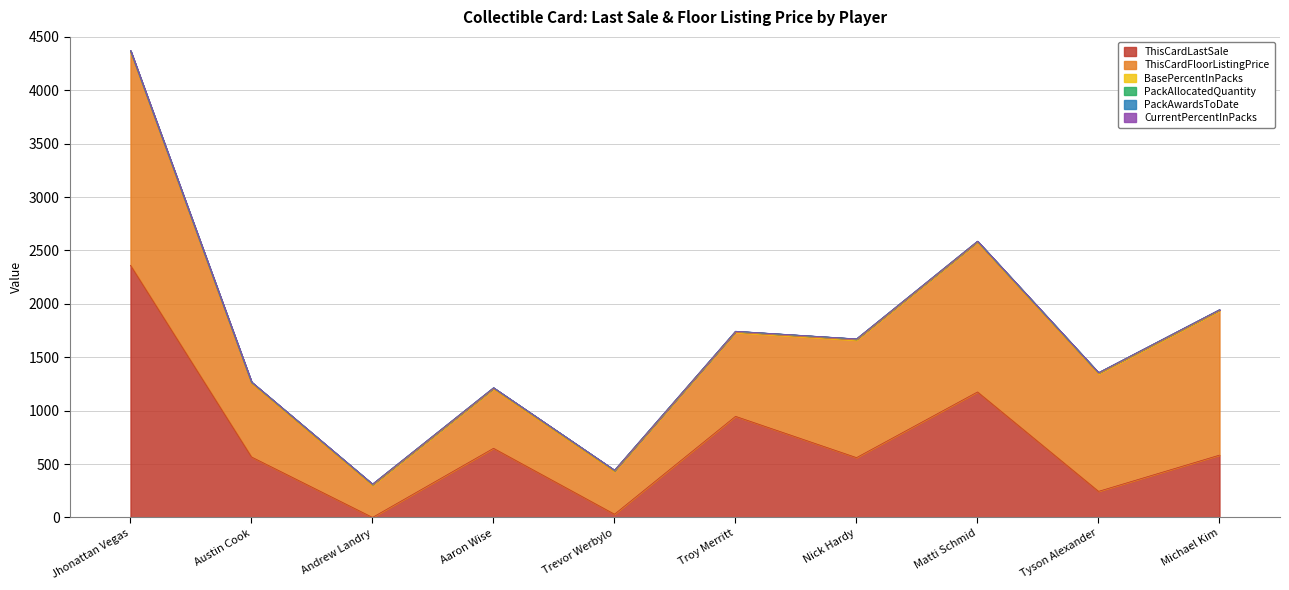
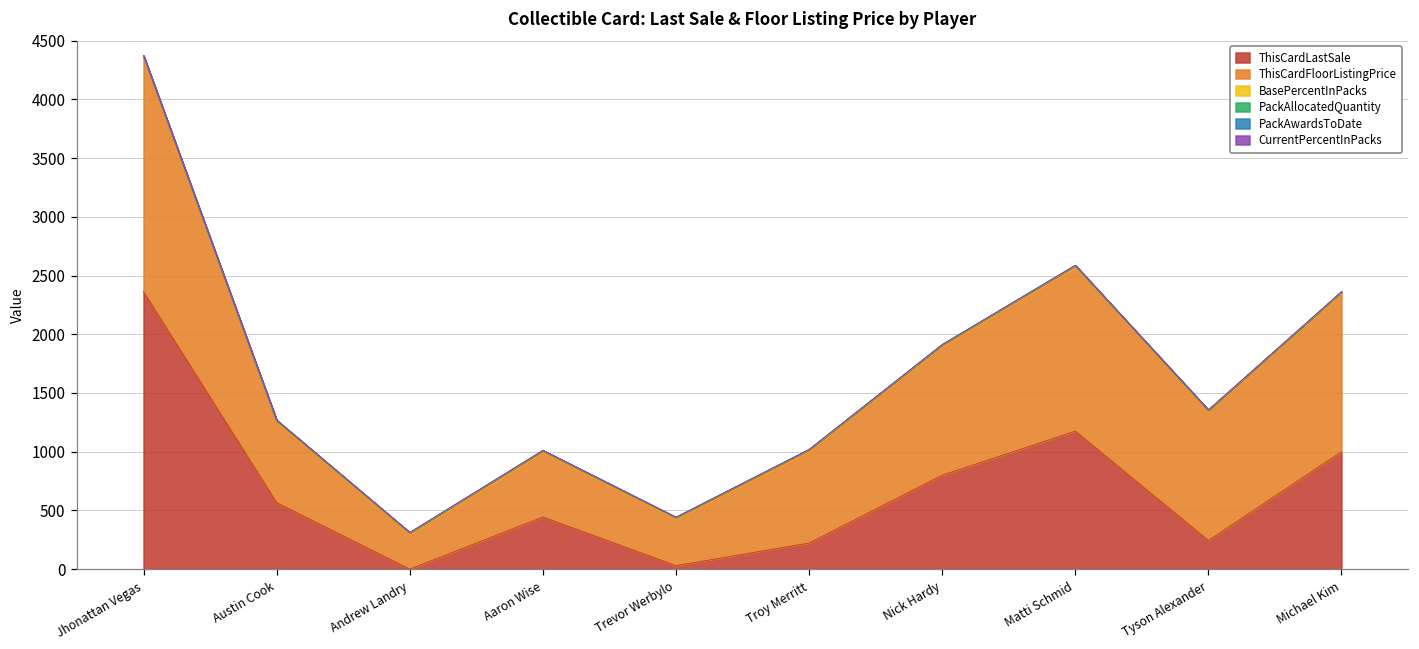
ThisCardLastSale, Aaron Wise: 650 -> 440
ThisCardLastSale, Troy Merritt: 950 -> 220
ThisCardLastSale, Nick Hardy: 560 -> 800
ThisCardLastSale, Michael Kim: 580 -> 1000
